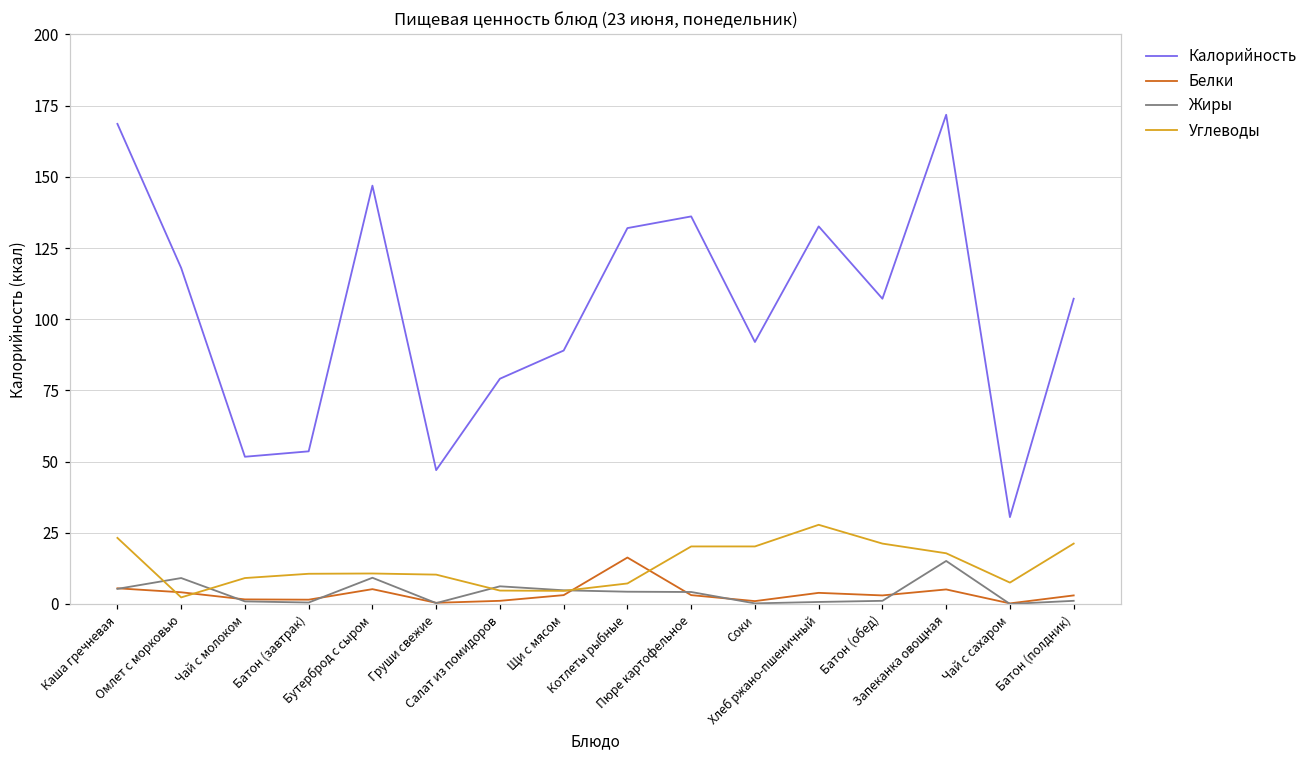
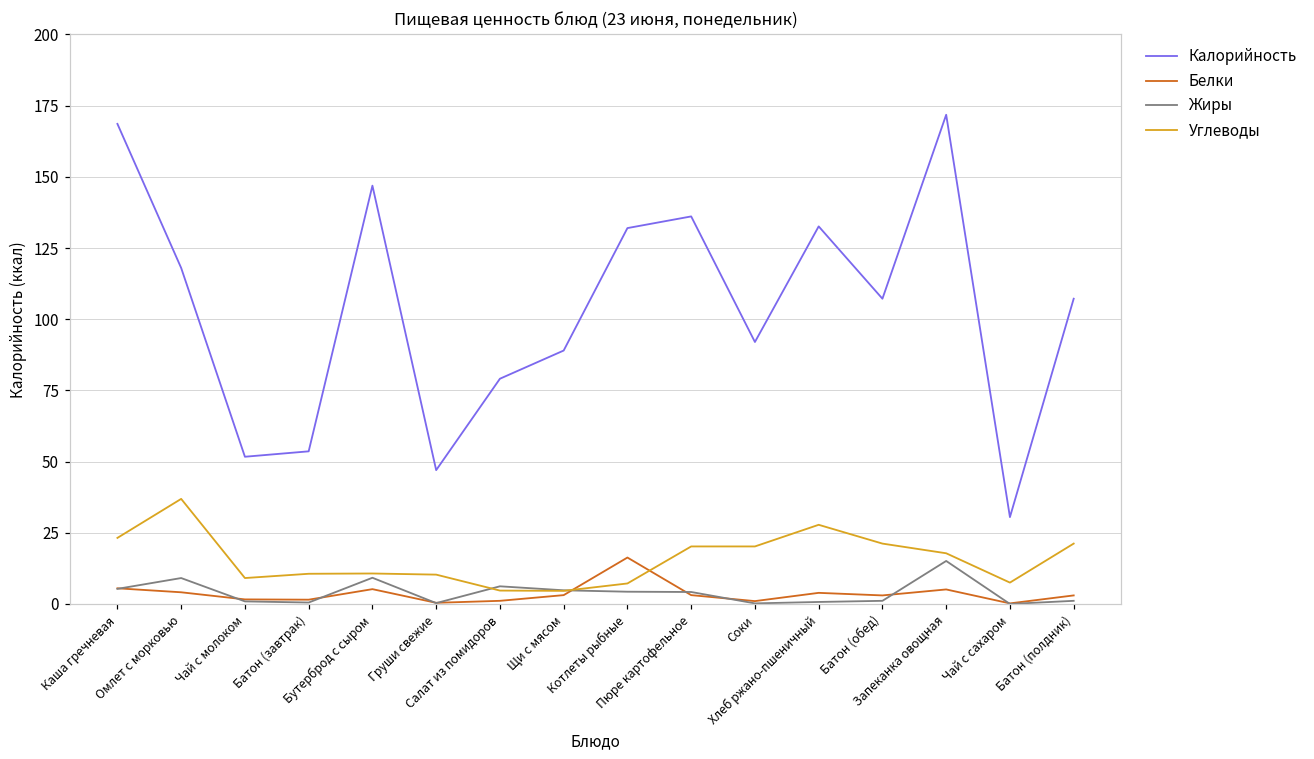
Углеводы, Омлет с морковью: 2 -> 37
